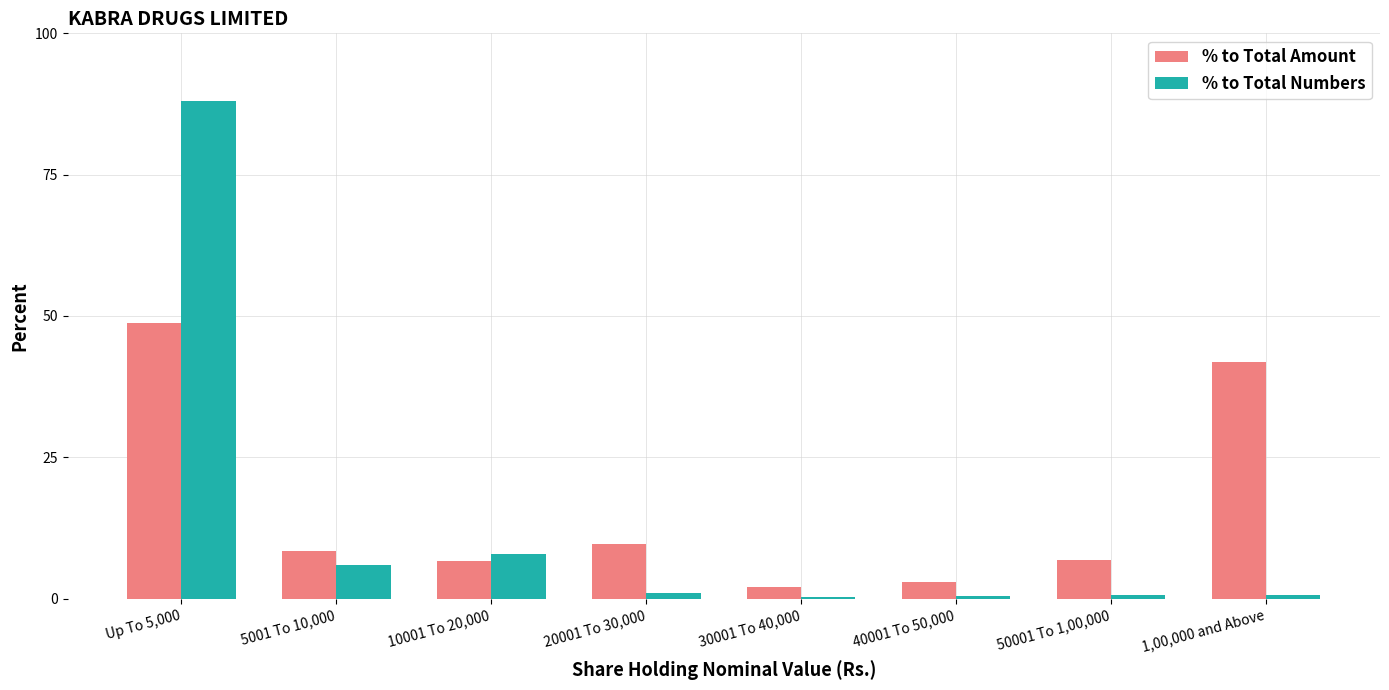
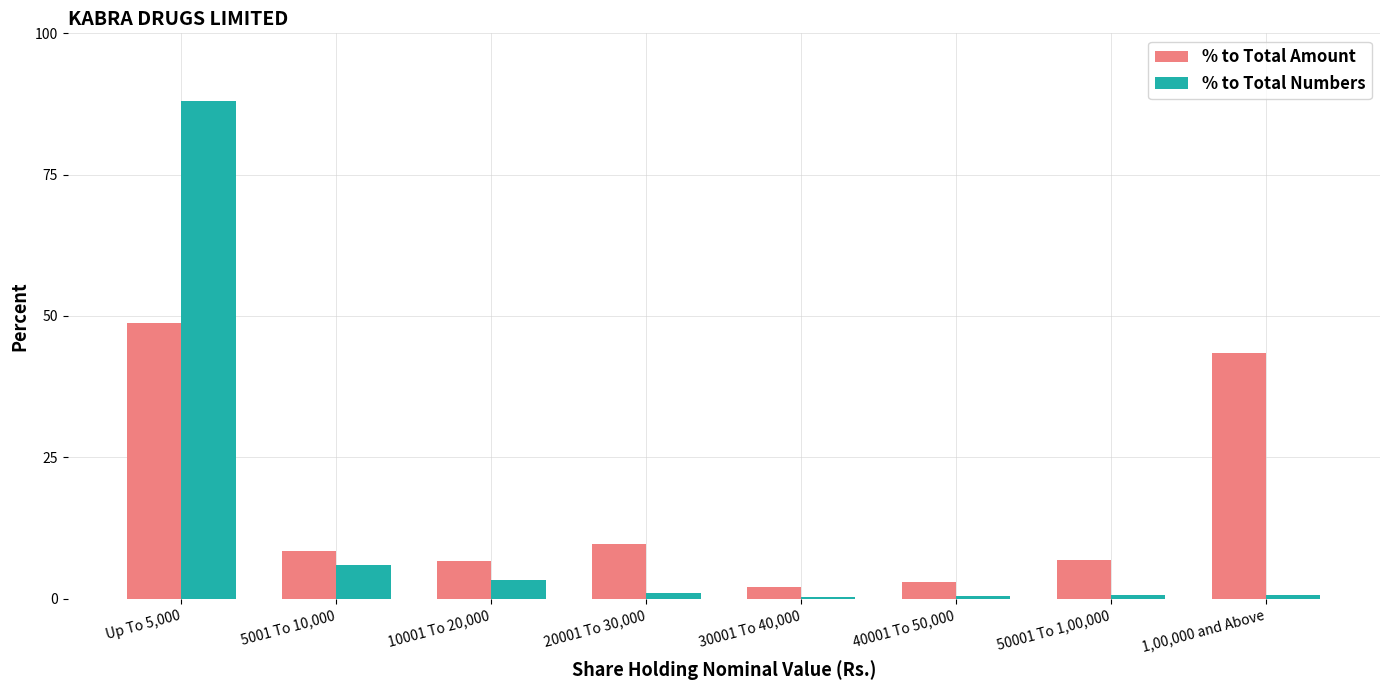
% to Total Numbers, 10001 To 20,000: 8 -> 3
% to Total Amount, 1,00,000 and Above: 42 -> 43
